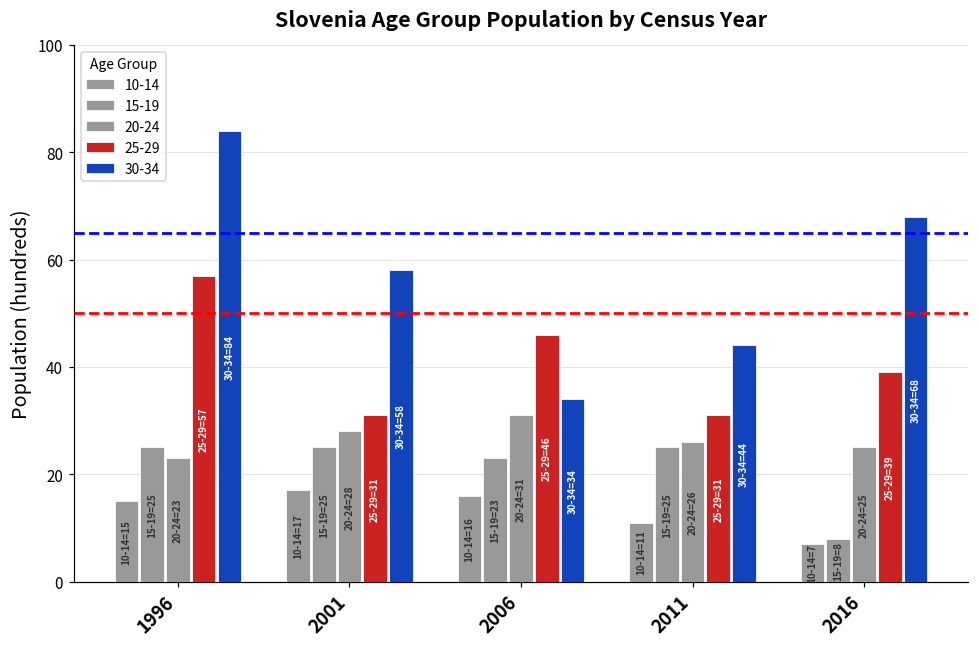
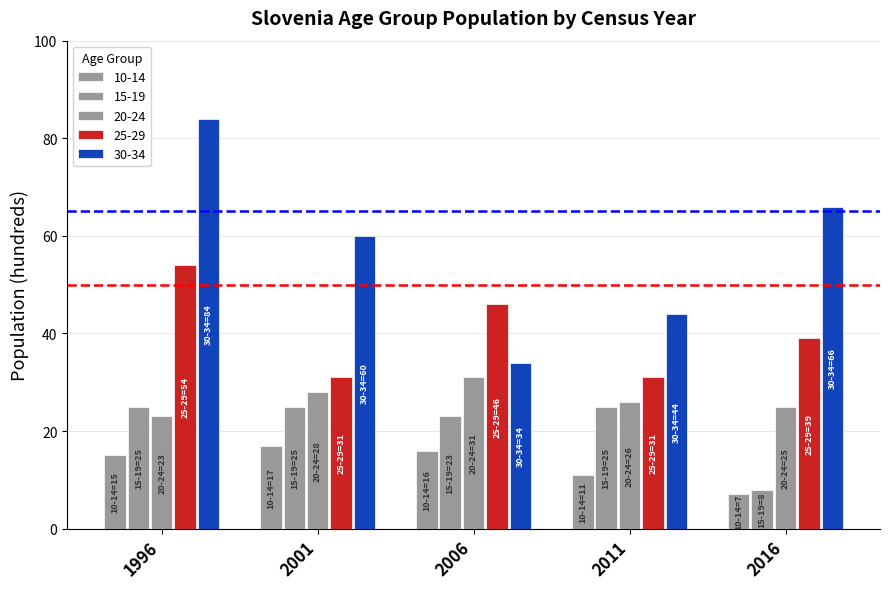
25-29, 1996: 57 -> 54
30-34, 2001: 58 -> 60
30-34, 2016: 68 -> 66
